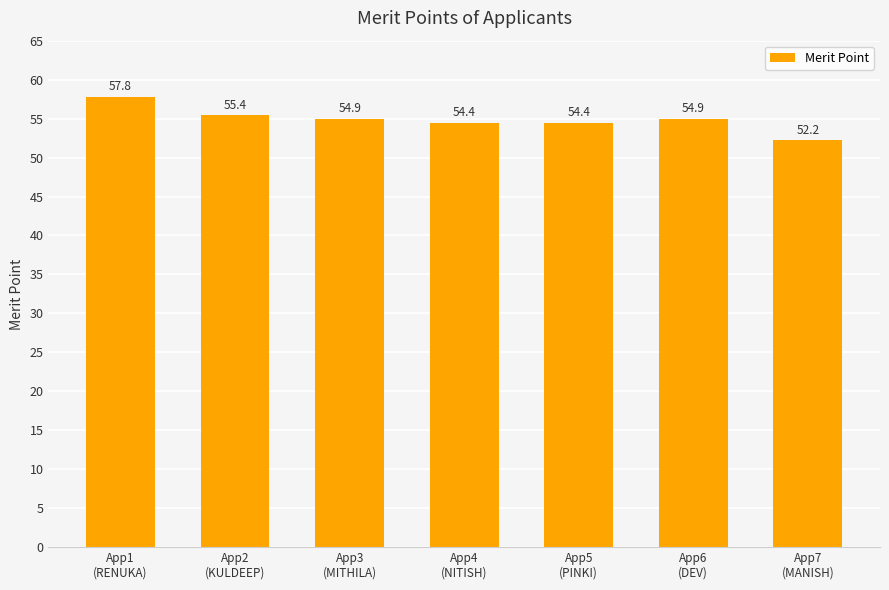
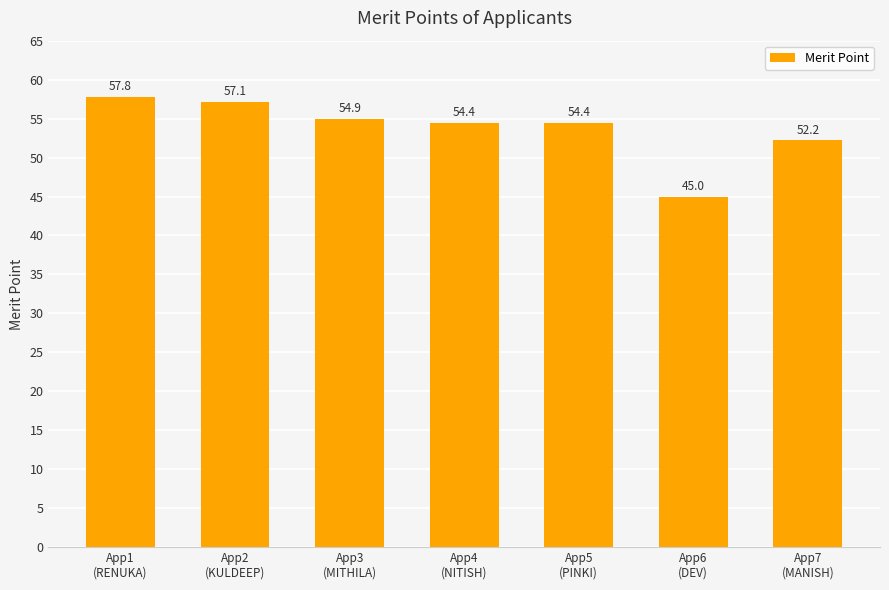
App2 (KULDEEP): 55.4 -> 57.1
App6 (DEV): 54.9 -> 45.0
